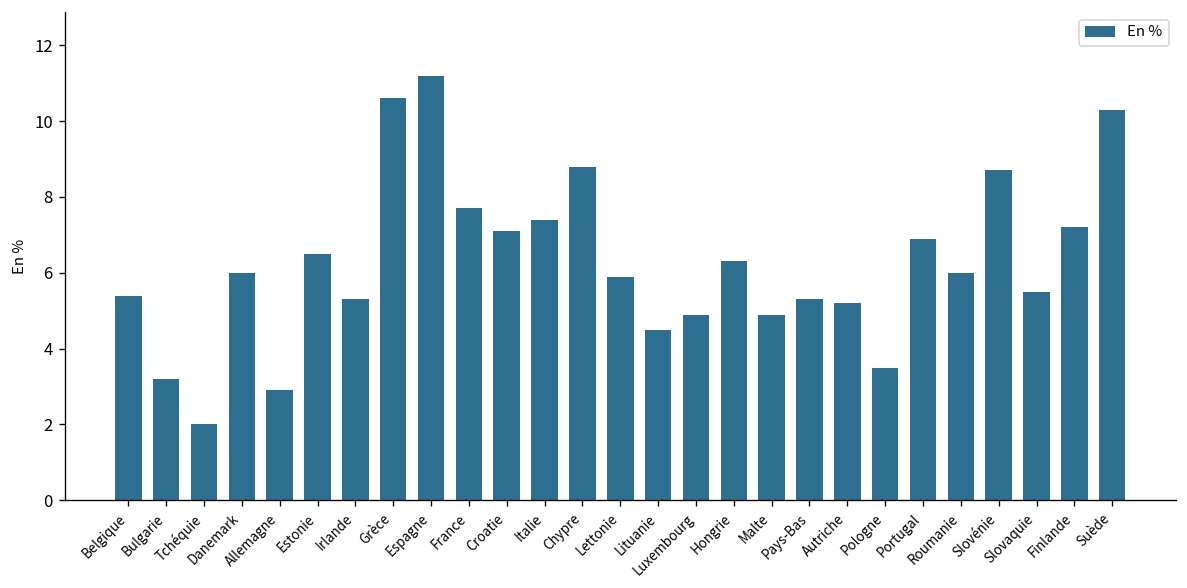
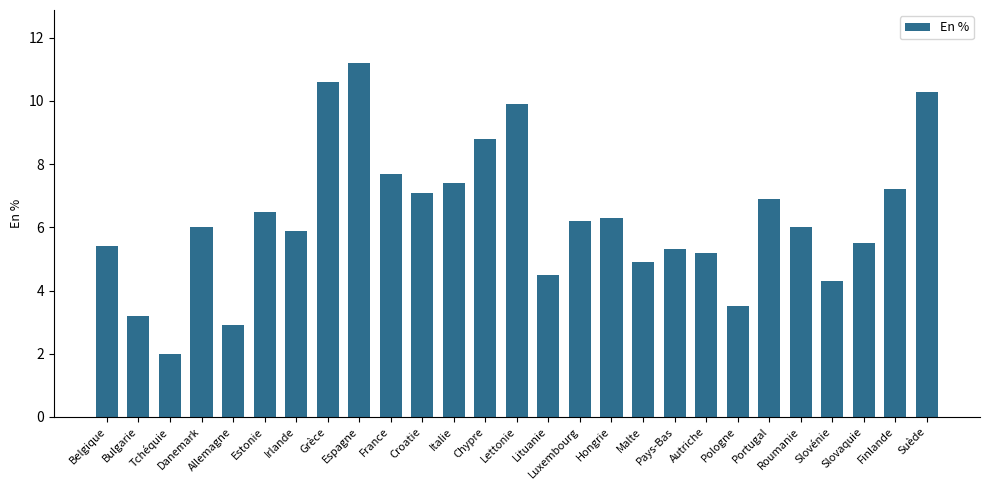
Irlande: 5.3 -> 5.9
Lettonie: 5.9 -> 9.9
Luxembourg: 4.9 -> 6.2
Slovénie: 8.7 -> 4.3
